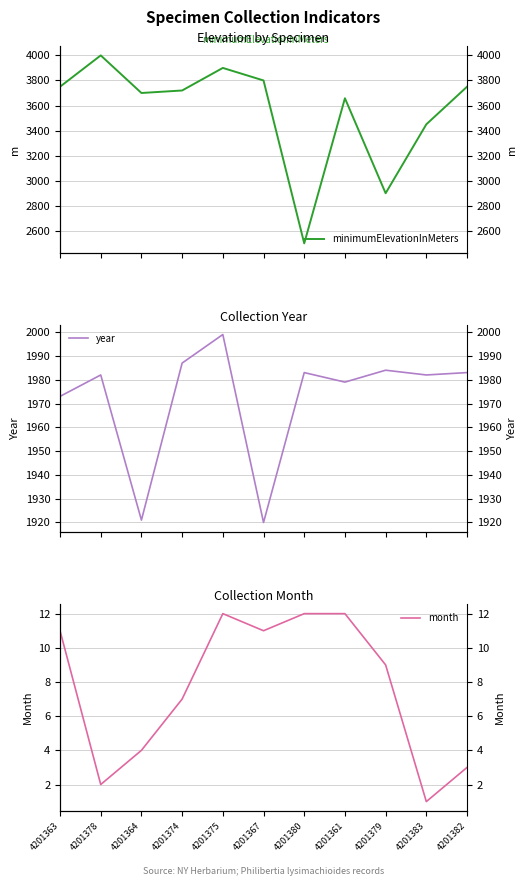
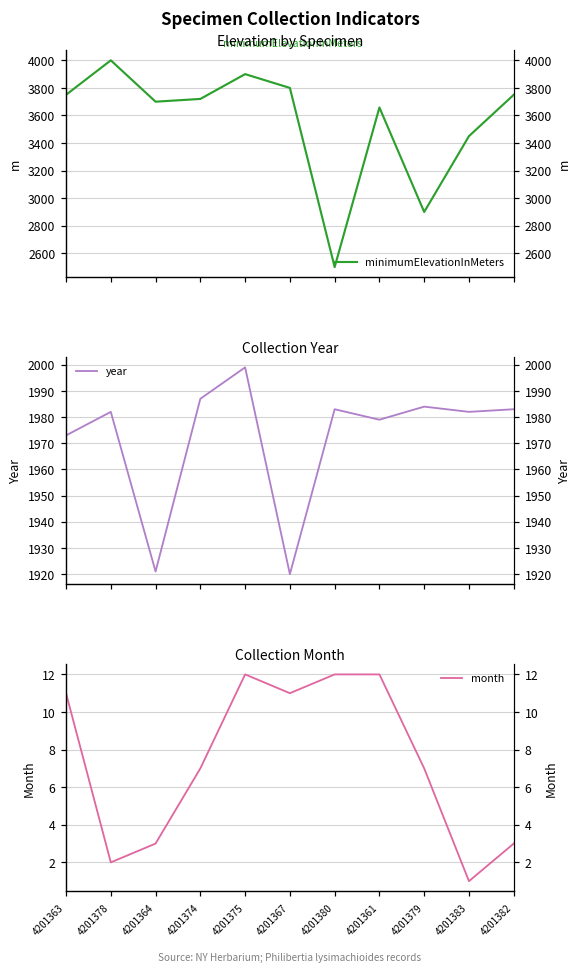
Collection Month, 4201364: 4 -> 3
Collection Month, 4201379: 9 -> 7
